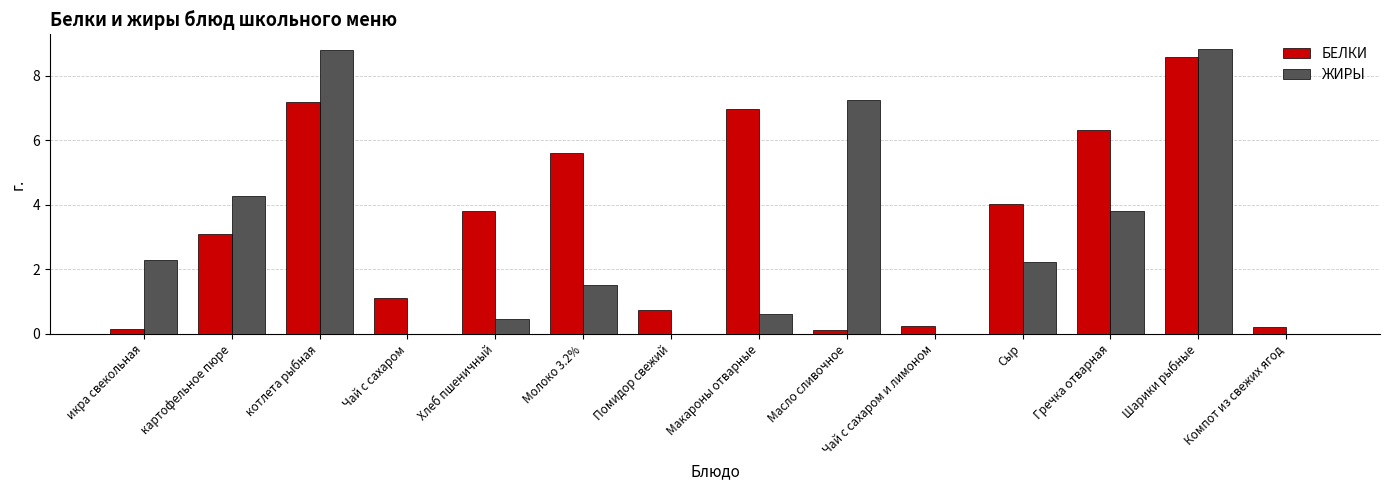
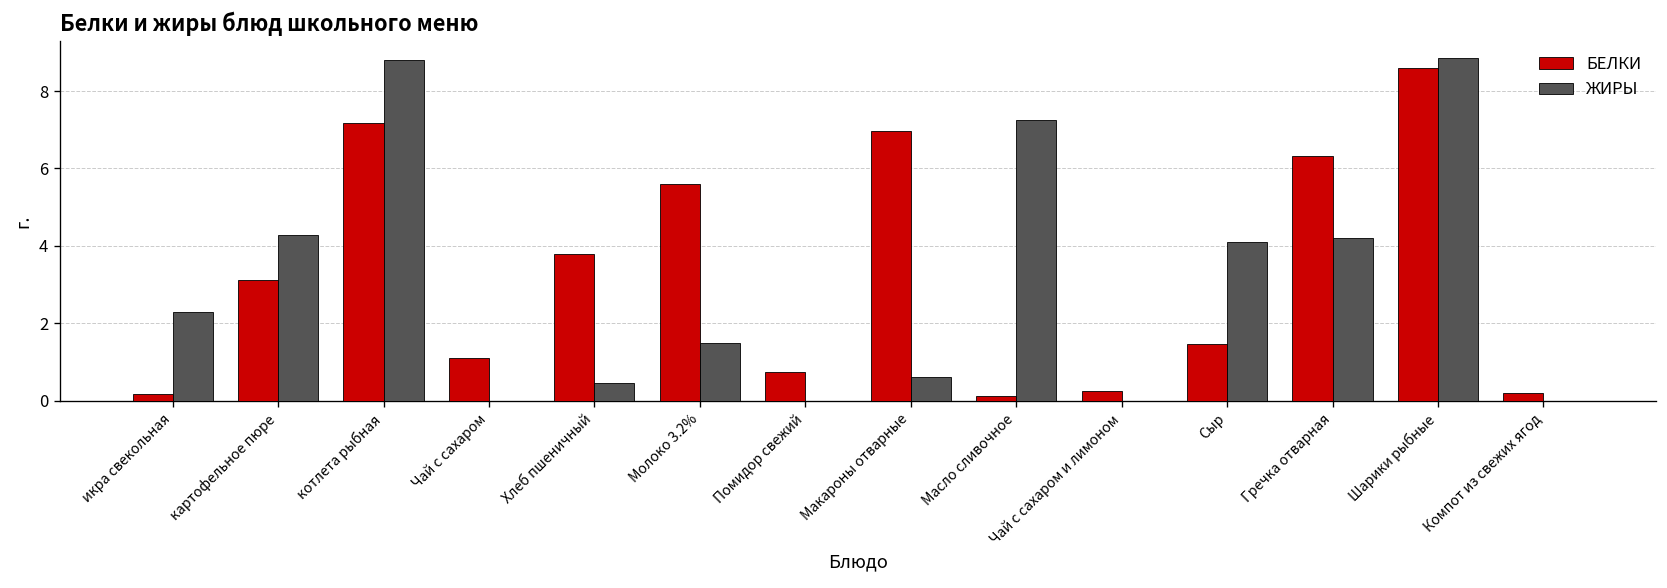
БЕЛКИ, Сыр: 4.0 -> 1.5
ЖИРЫ, Сыр: 2.2 -> 4.1
ЖИРЫ, Гречка отварная: 3.8 -> 4.2
